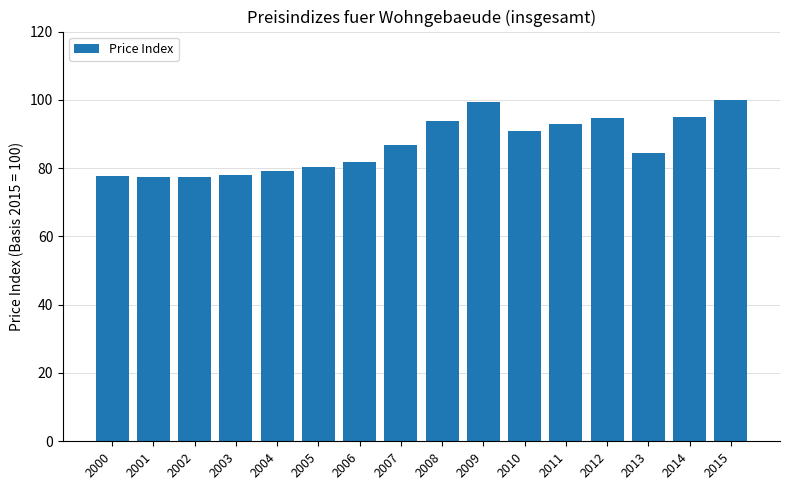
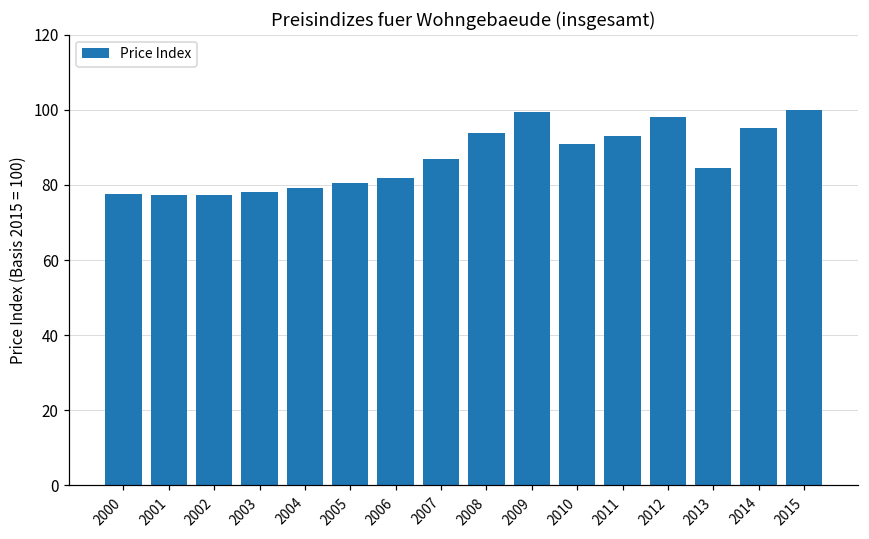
2012: 95 -> 98
